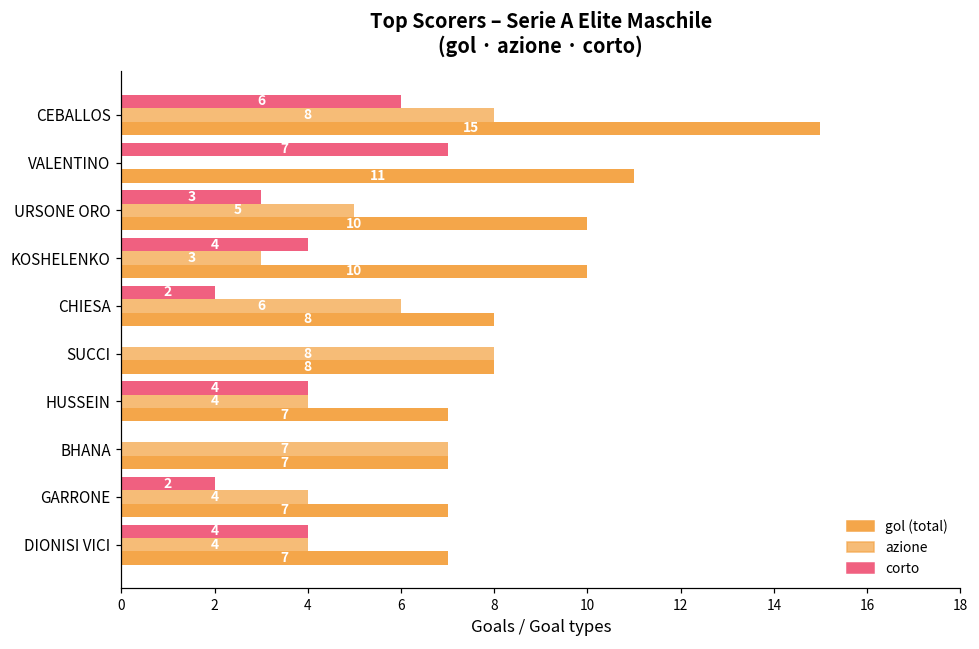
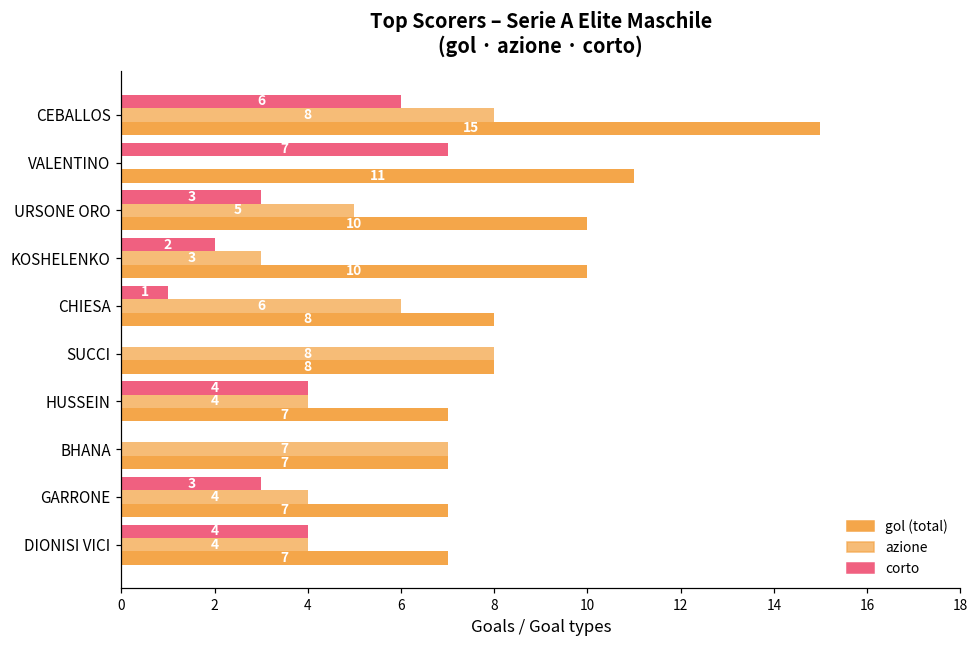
corto, KOSHELENKO: 4 -> 2
corto, CHIESA: 2 -> 1
corto, GARRONE: 2 -> 3
